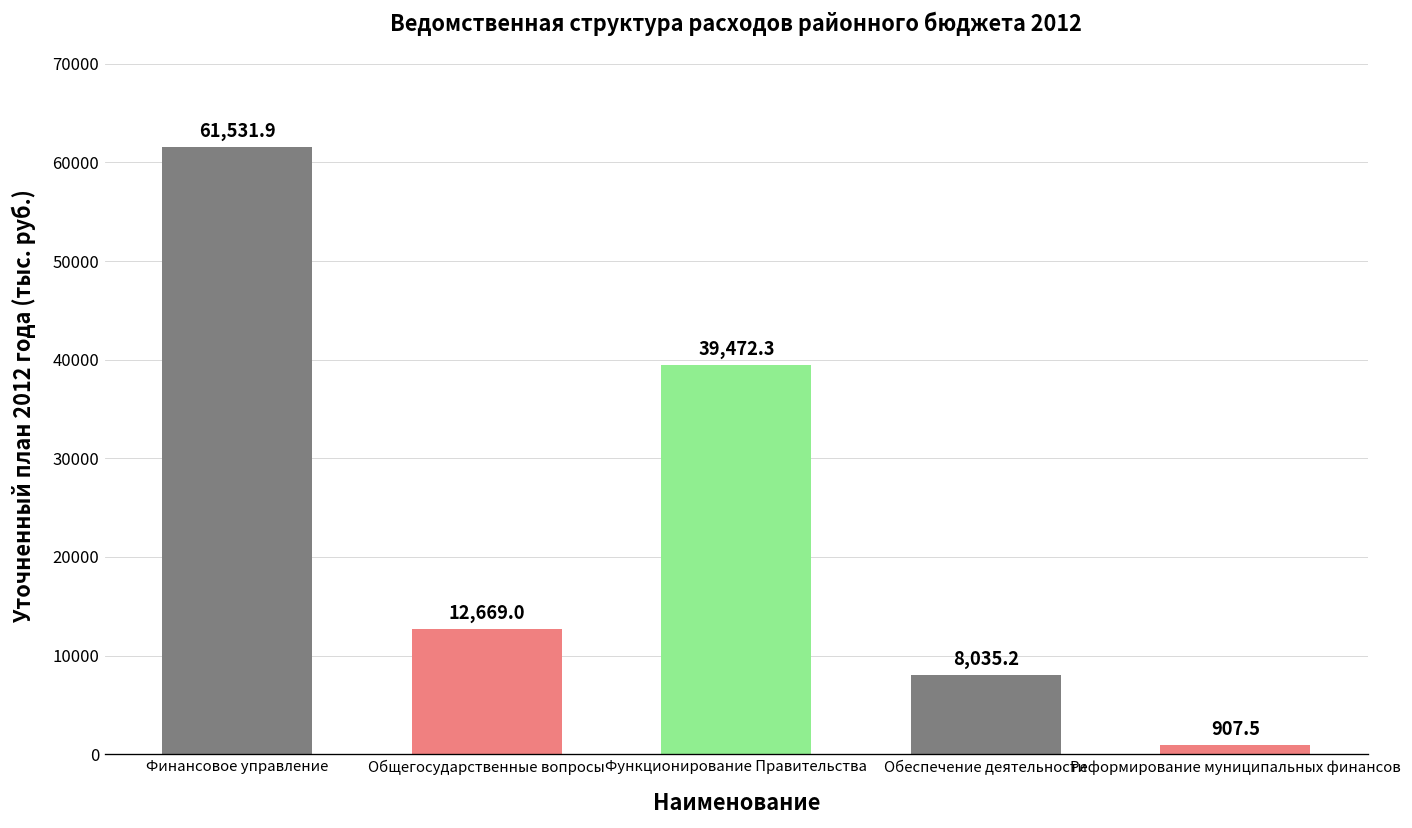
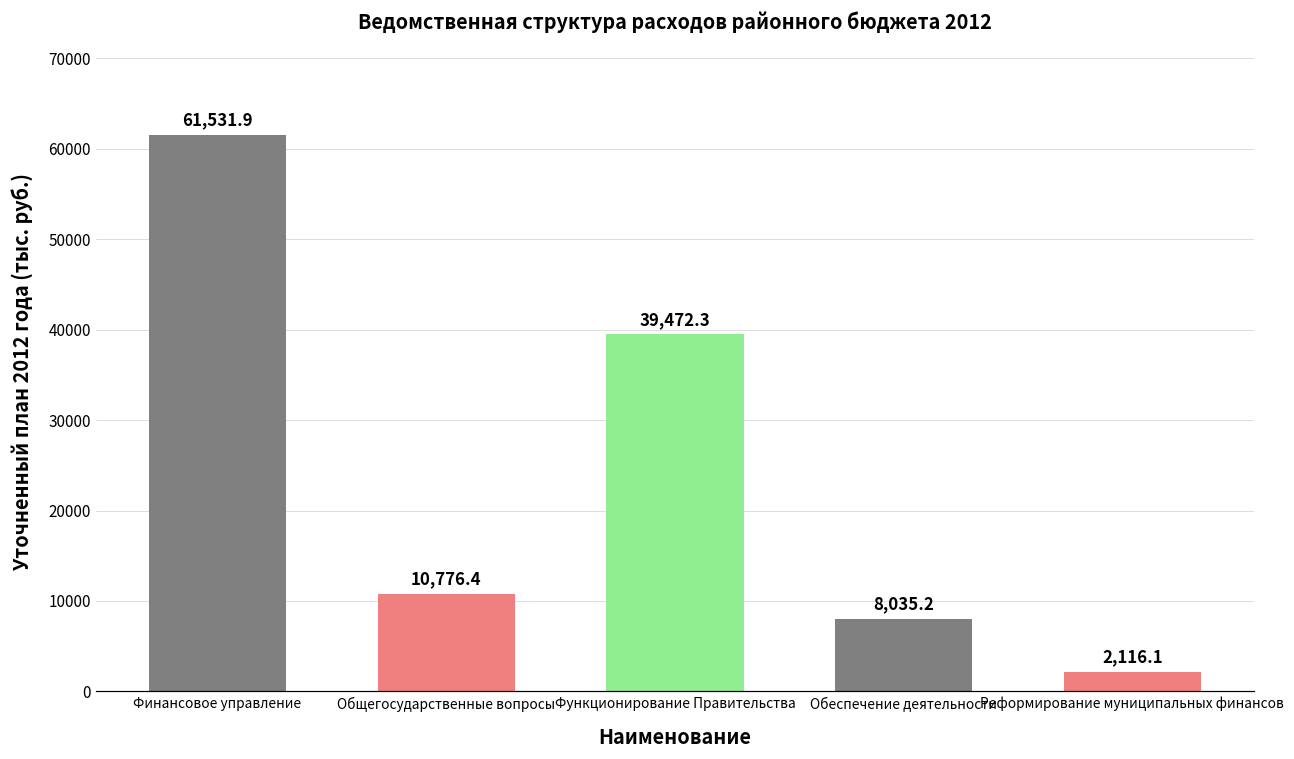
Общегосударственные вопросы: 12,669.0 -> 10,776.4
Реформирование муниципальных финансов: 907.5 -> 2,116.1
